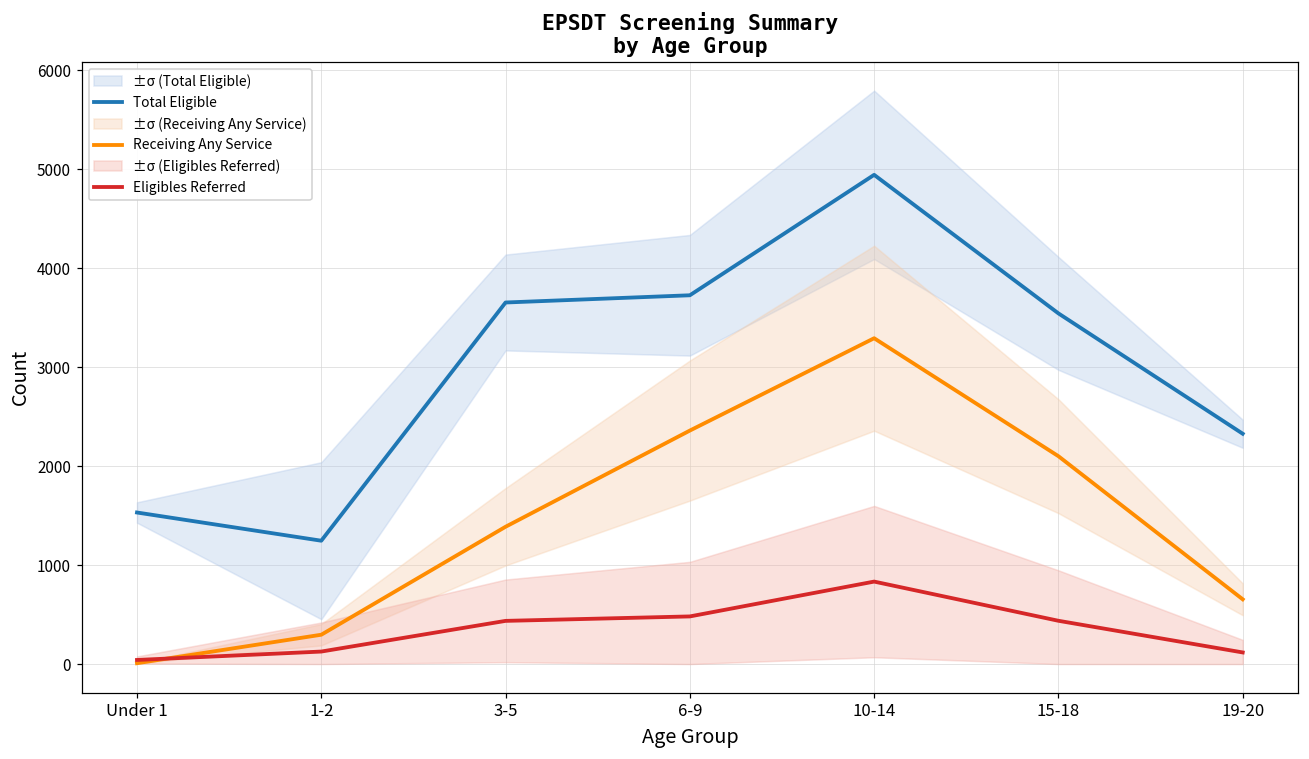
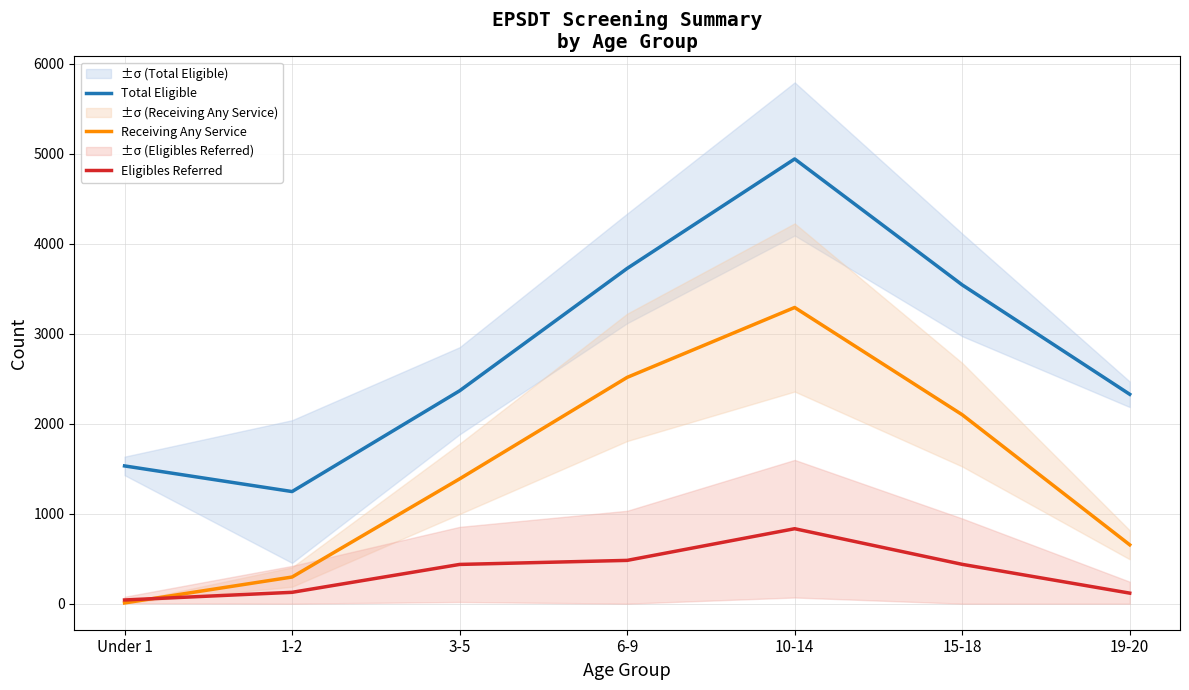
Total Eligible, 3-5: 3700 -> 2400
Receiving Any Service, 6-9: 2400 -> 2500
